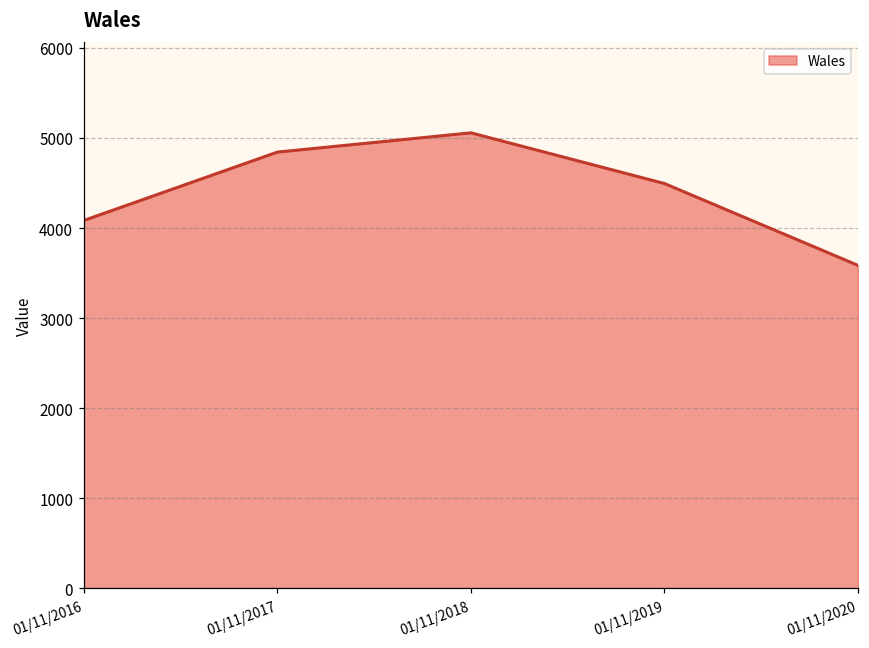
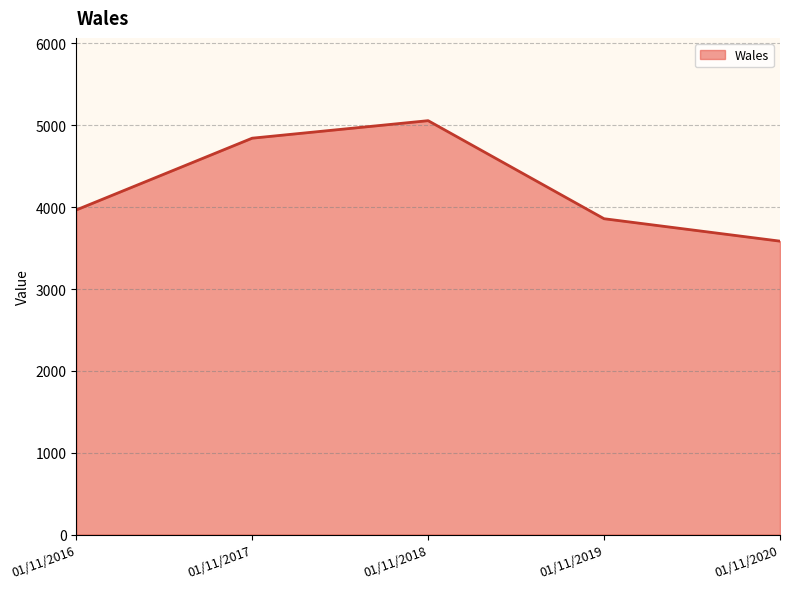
01/11/2016: 4100 -> 4000
01/11/2019: 4500 -> 3900
